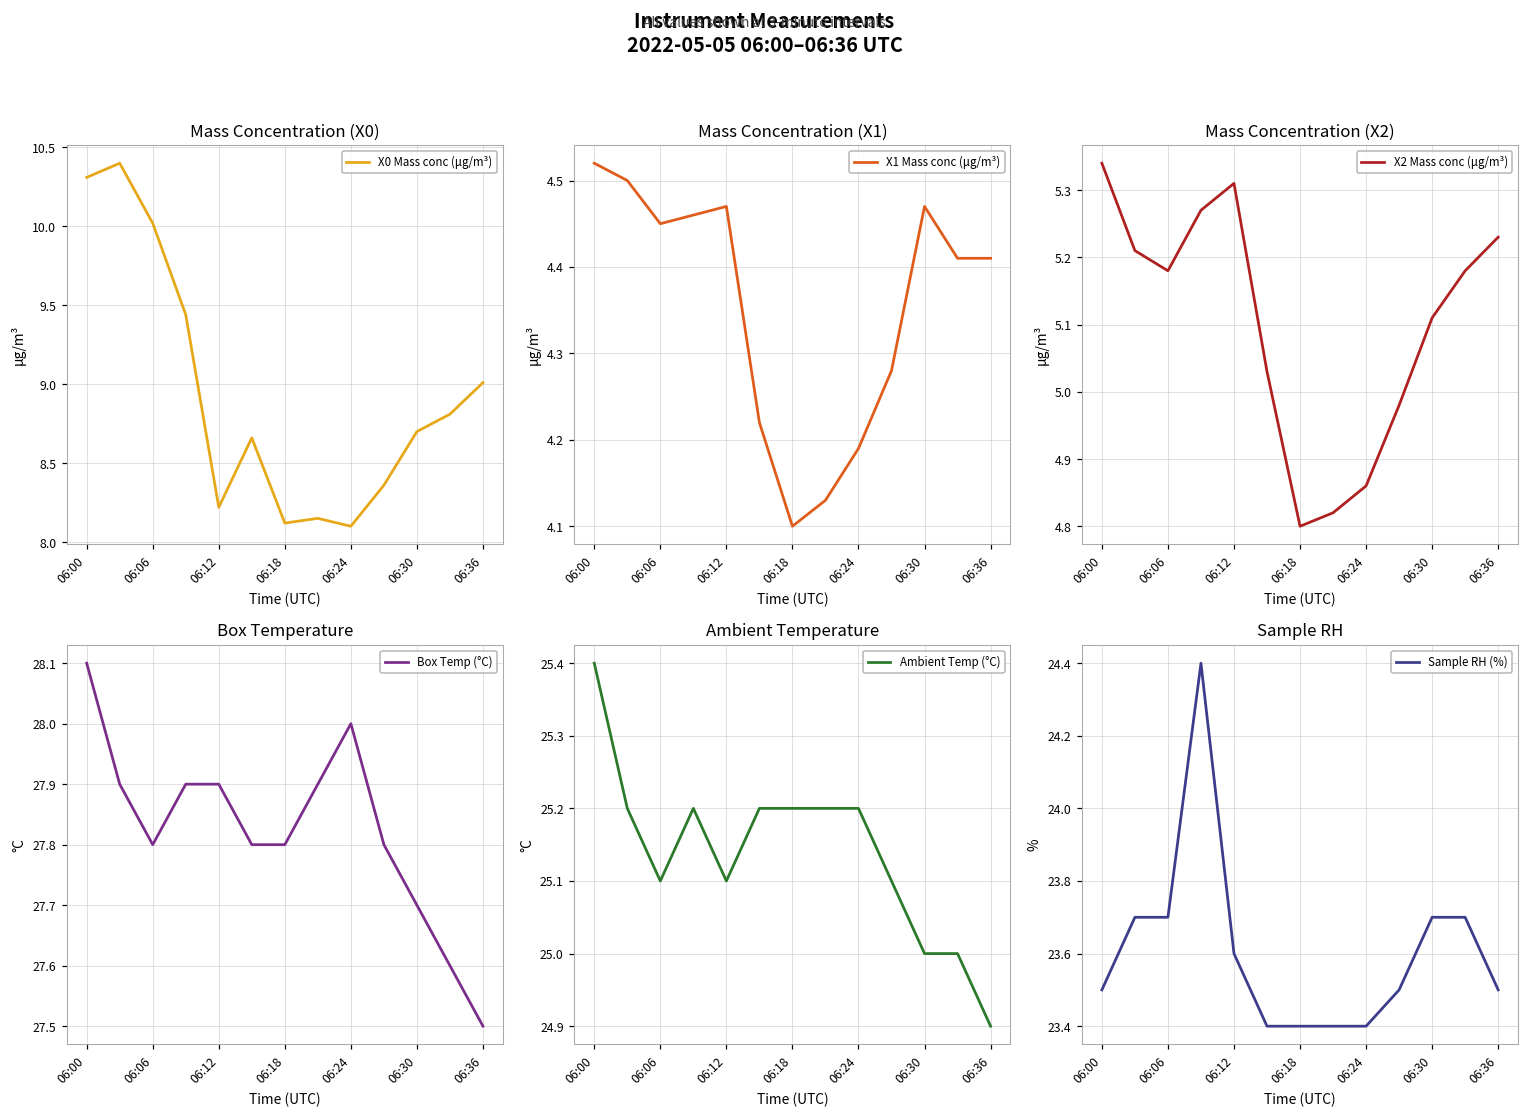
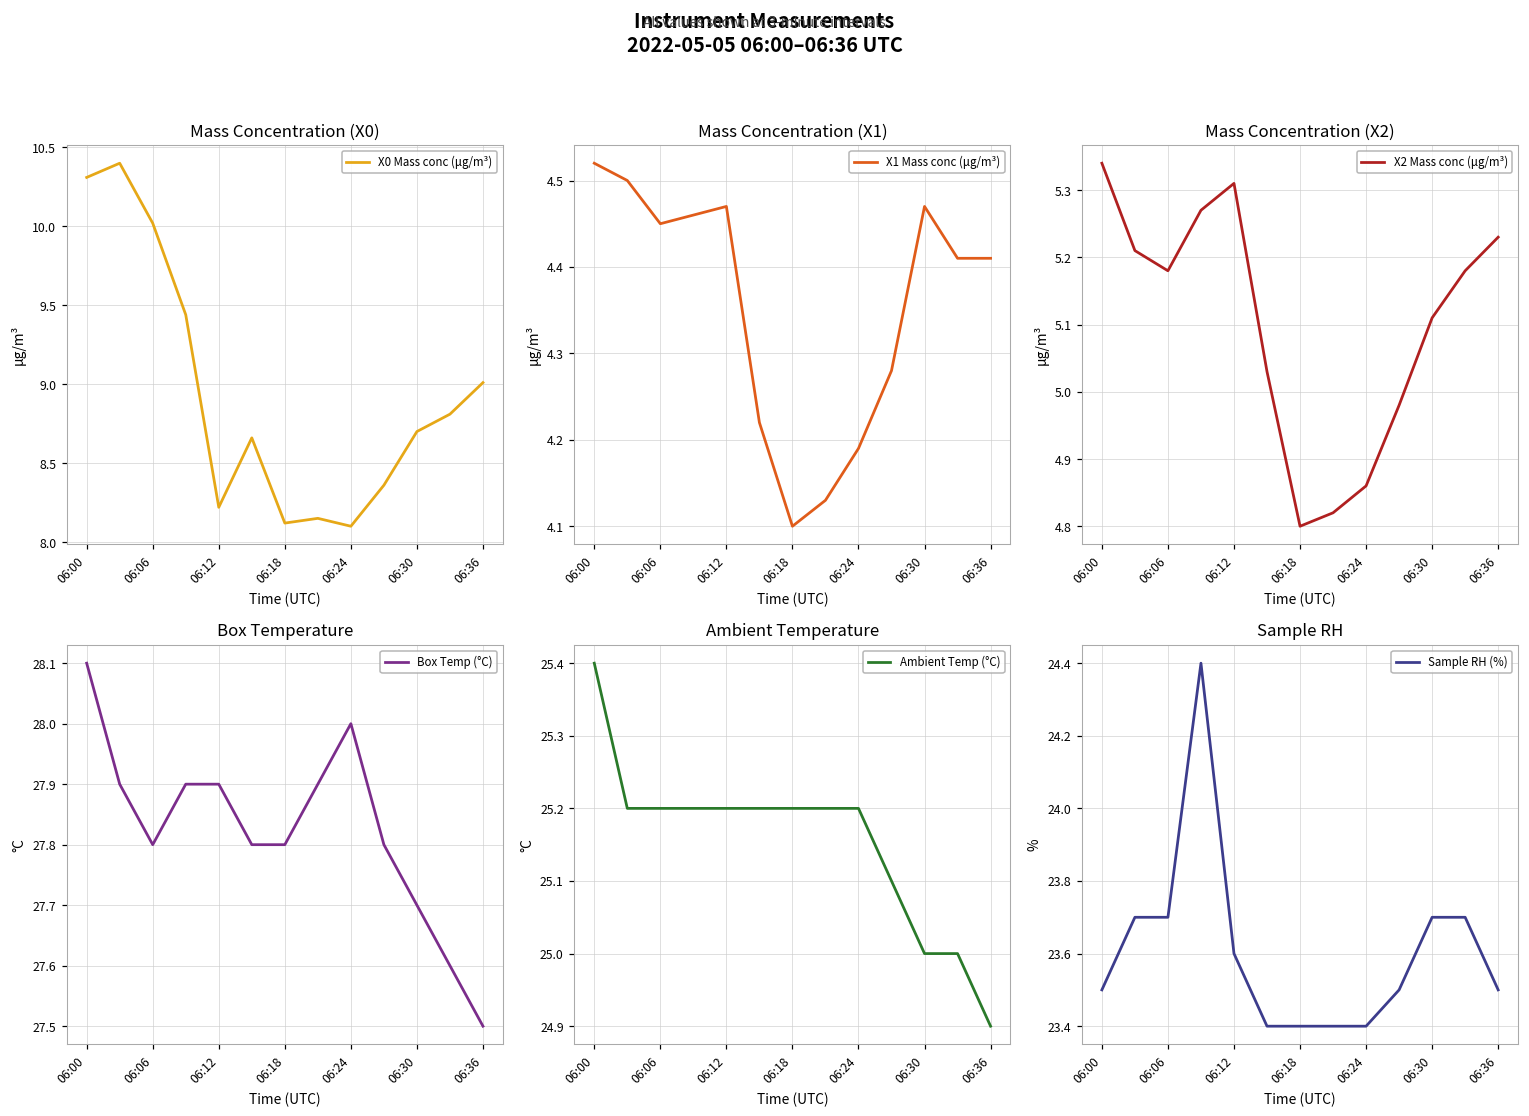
Ambient Temperature, 06:06: 25.1 -> 25.2
Ambient Temperature, 06:12: 25.1 -> 25.2
